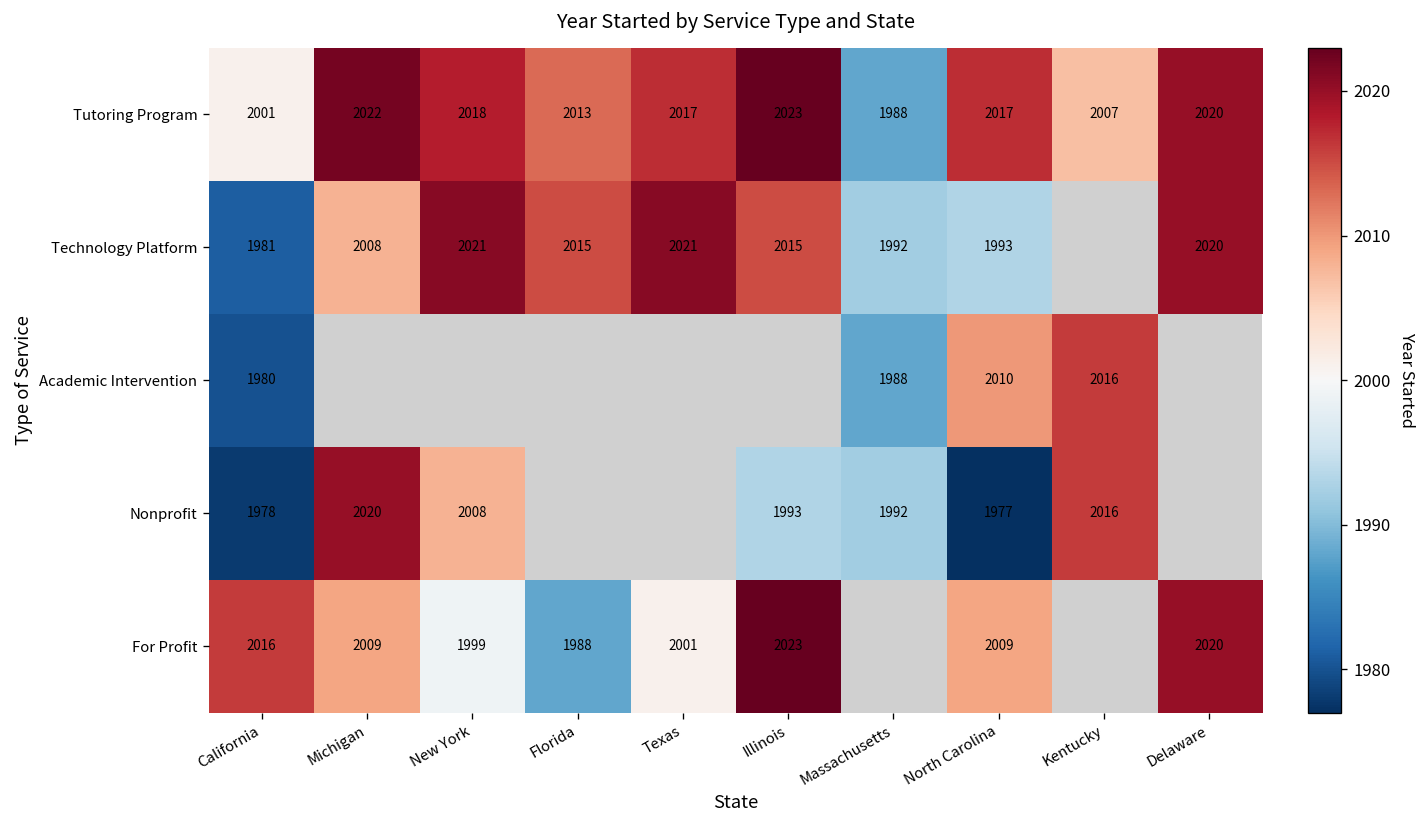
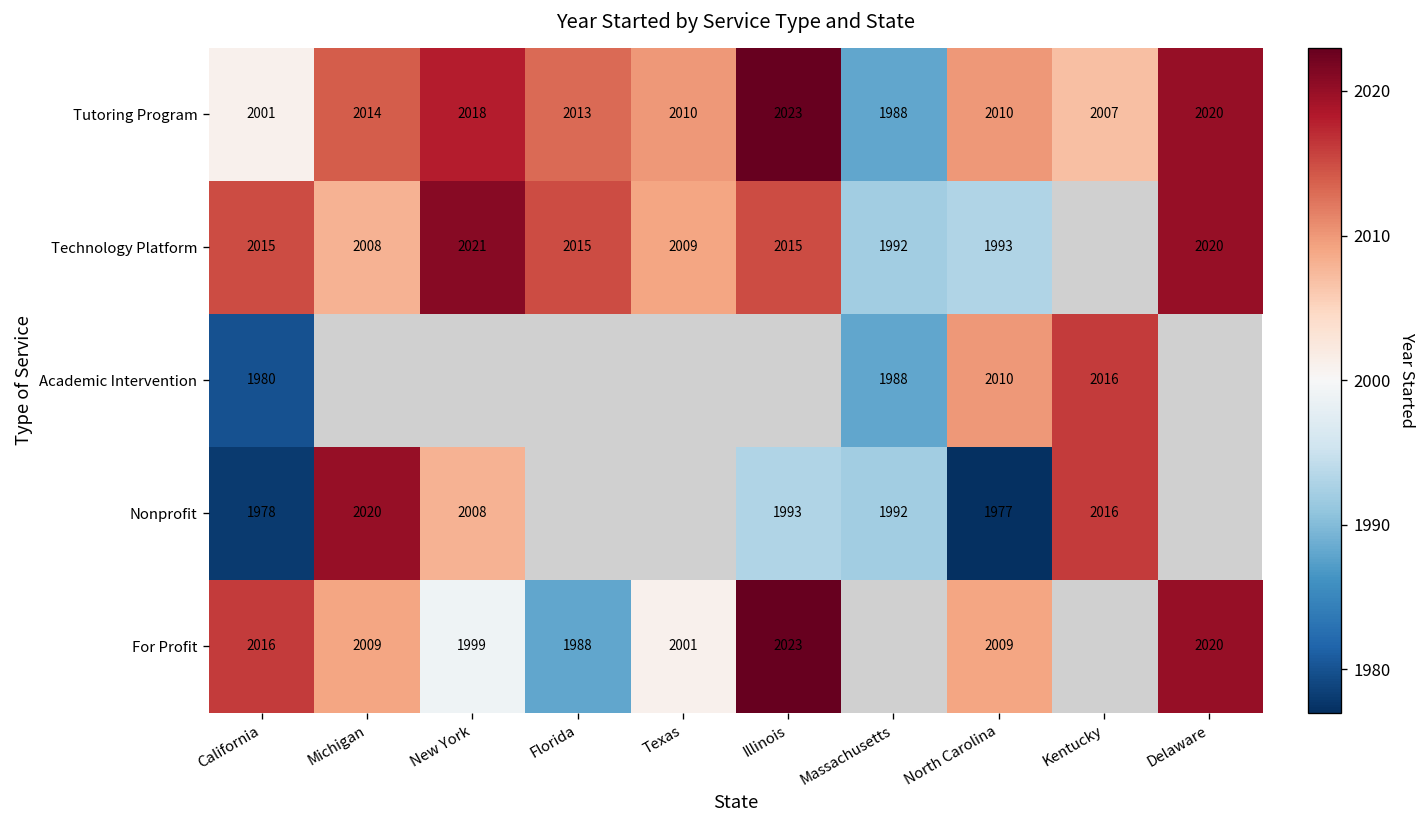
Tutoring Program, Michigan: 2022 -> 2014
Tutoring Program, Texas: 2017 -> 2010
Tutoring Program, North Carolina: 2017 -> 2010
Technology Platform, California: 1981 -> 2015
Technology Platform, Texas: 2021 -> 2009
